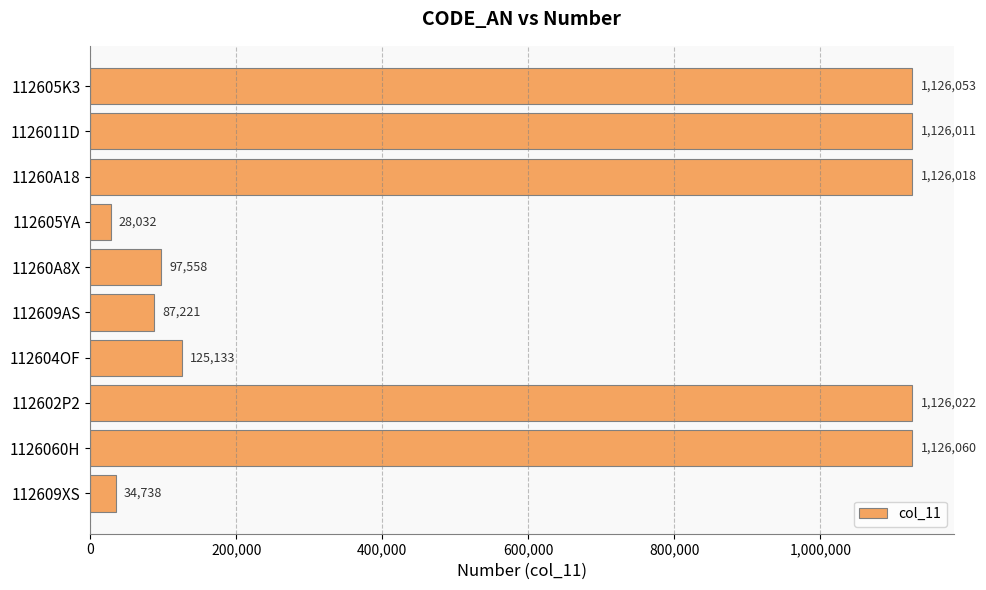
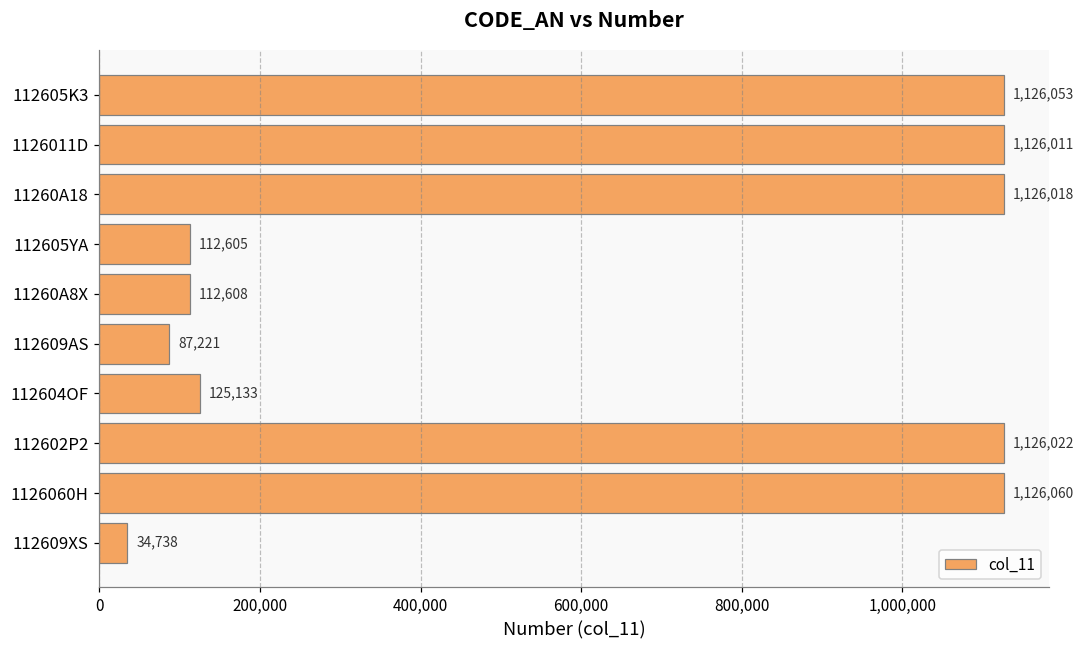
112605YA: 28,032 -> 112,605
11260A8X: 97,558 -> 112,608
